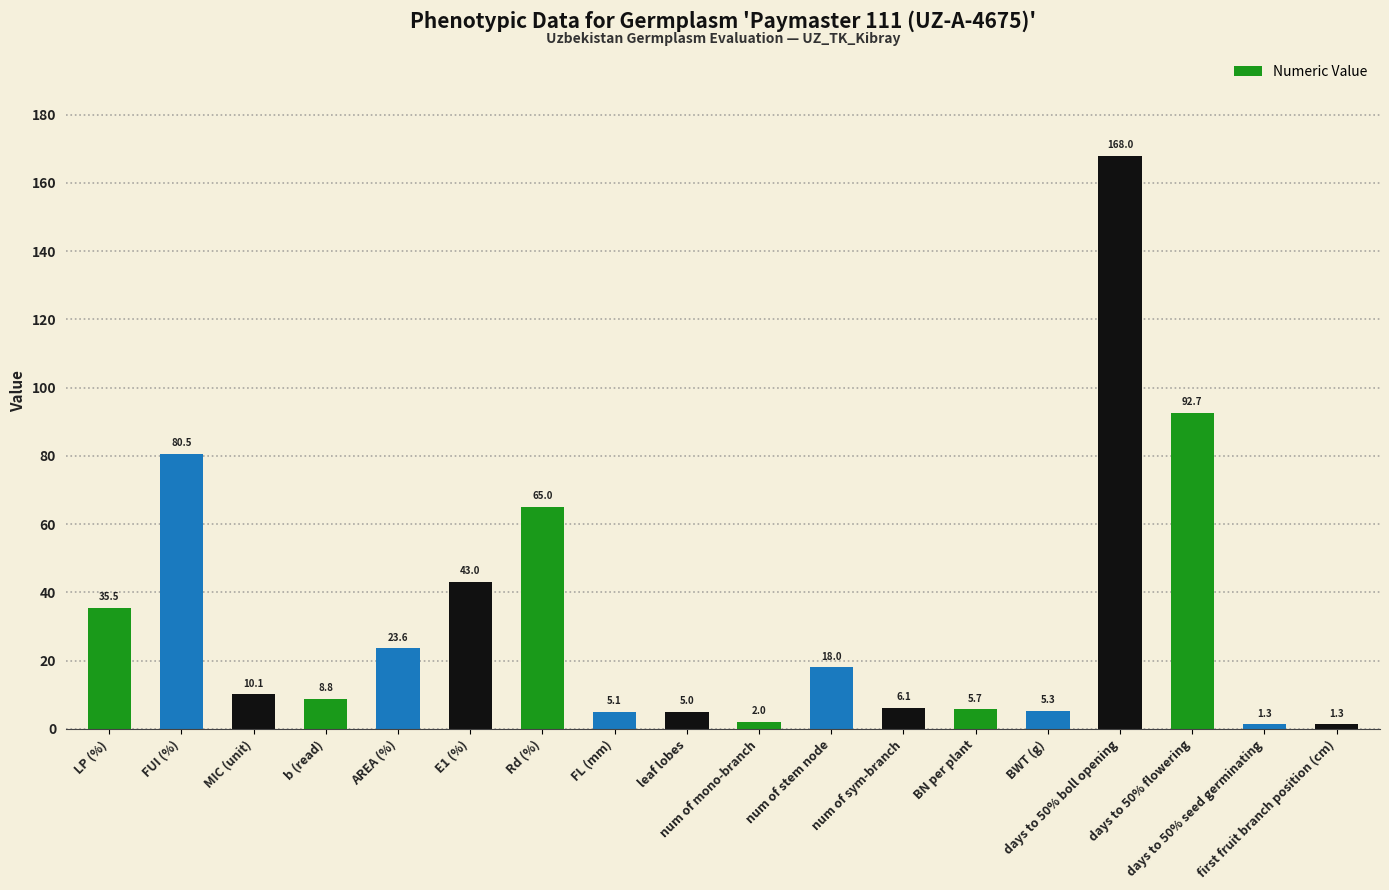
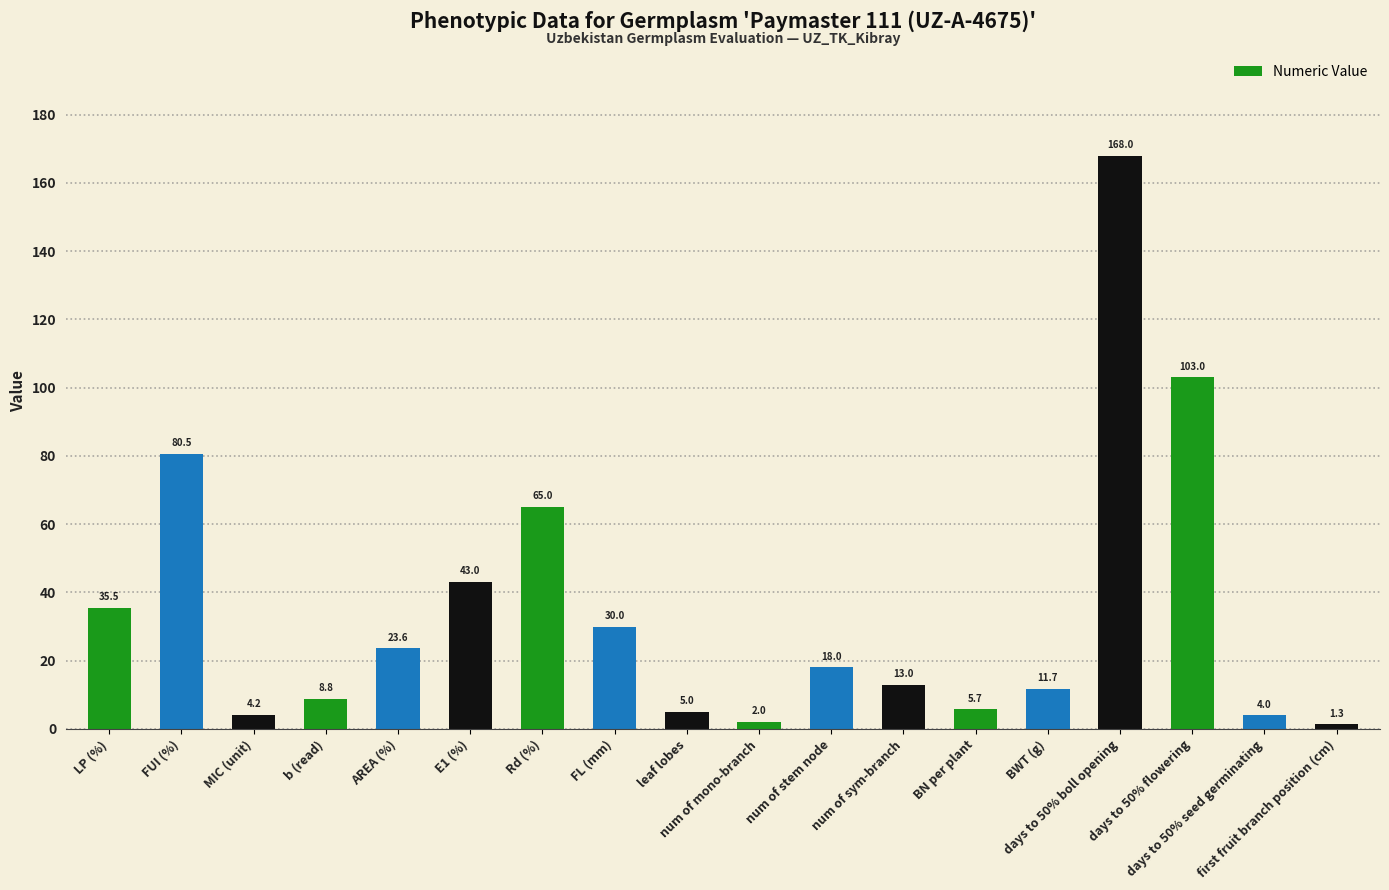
MIC (unit): 10.1 -> 4.2
FL (mm): 5.1 -> 30.0
num of sym-branch: 6.1 -> 13.0
BWT (g): 5.3 -> 11.7
days to 50% flowering: 92.7 -> 103.0
days to 50% seed germinating: 1.3 -> 4.0
